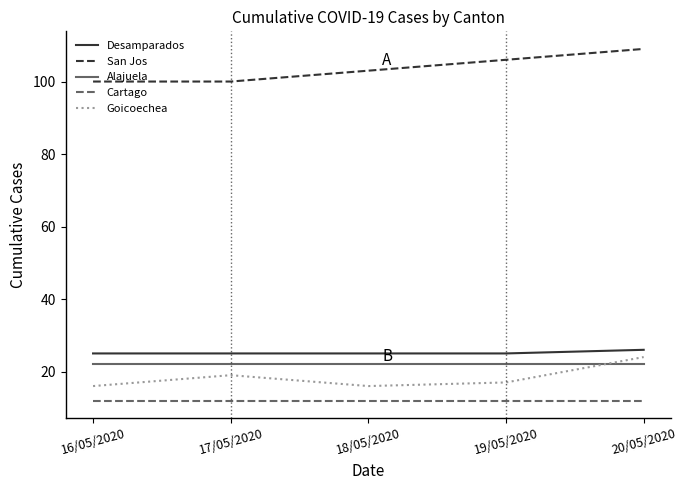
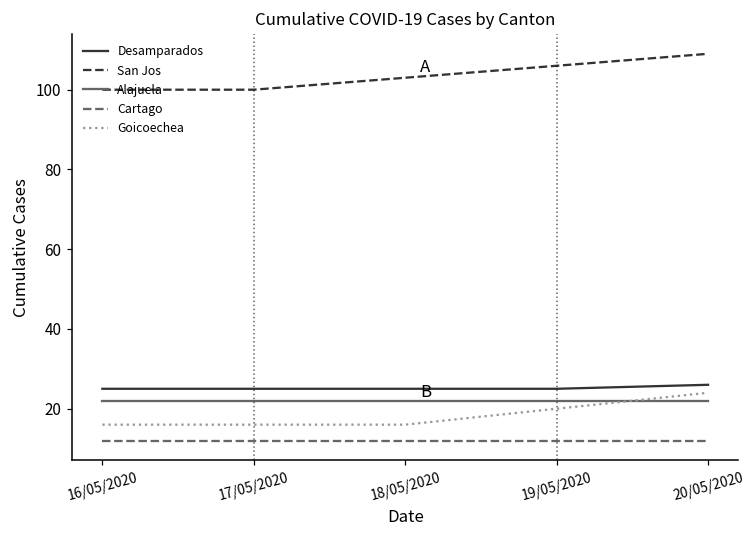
Goicoechea, 17/05/2020: 19 -> 16
Goicoechea, 19/05/2020: 17 -> 20
